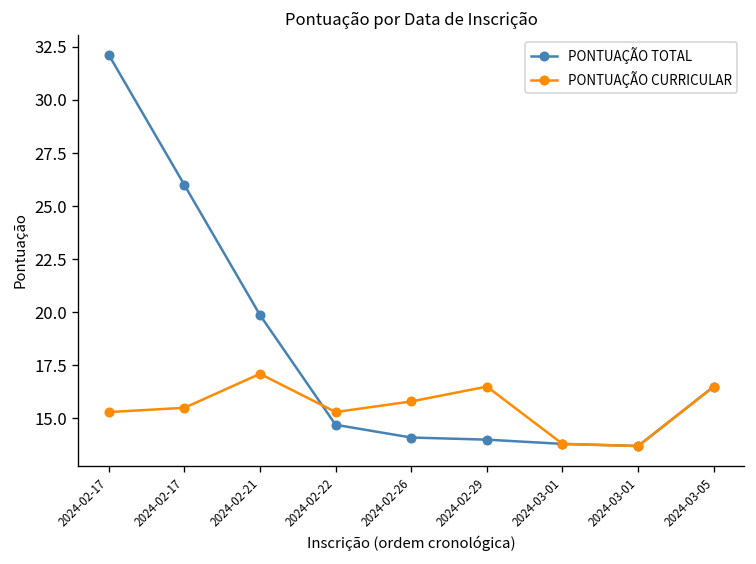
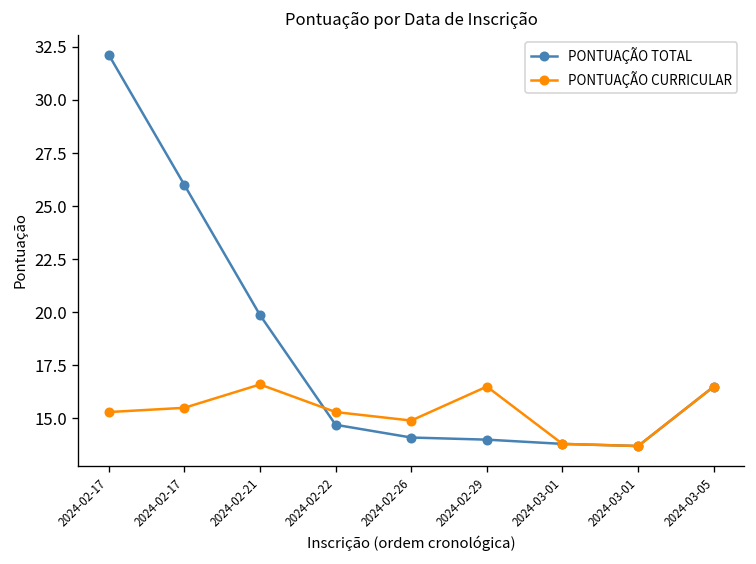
PONTUAÇÃO CURRICULAR, 2024-02-21: 17.1 -> 16.6
PONTUAÇÃO CURRICULAR, 2024-02-26: 15.8 -> 14.9
